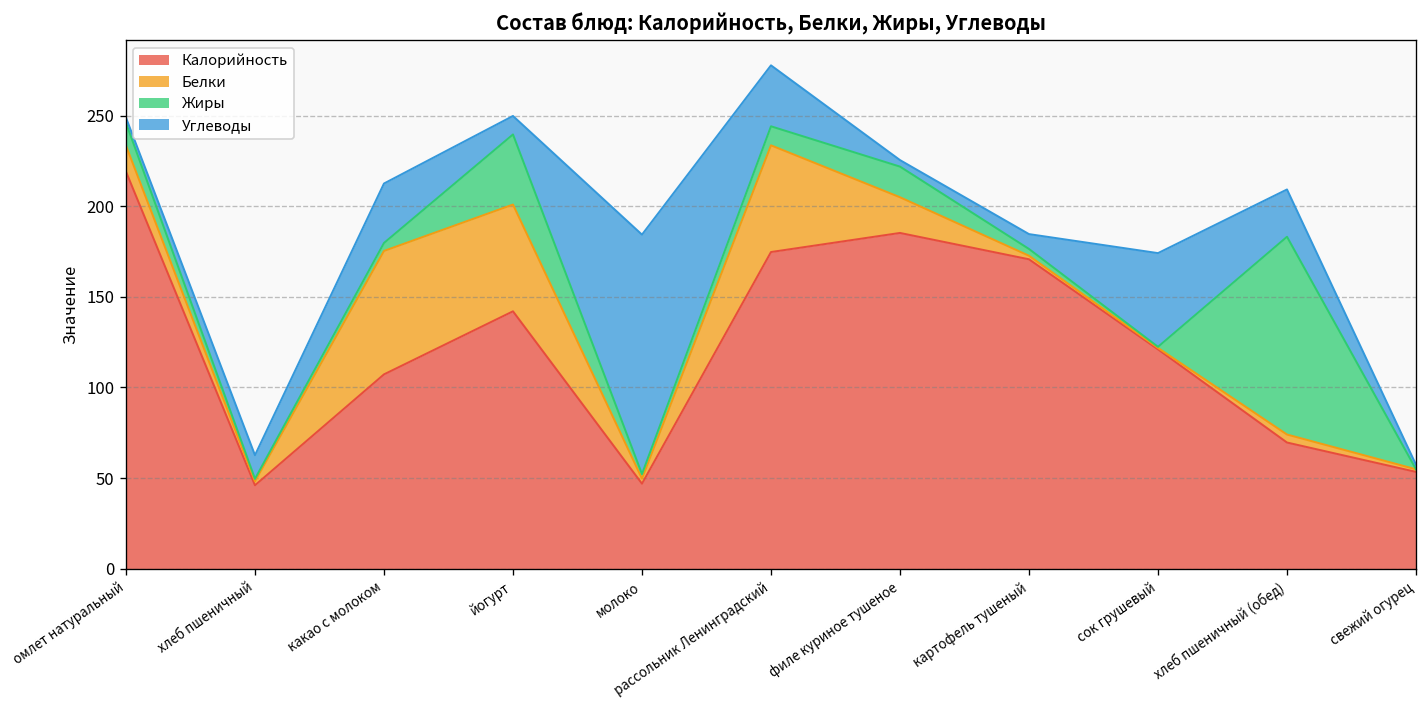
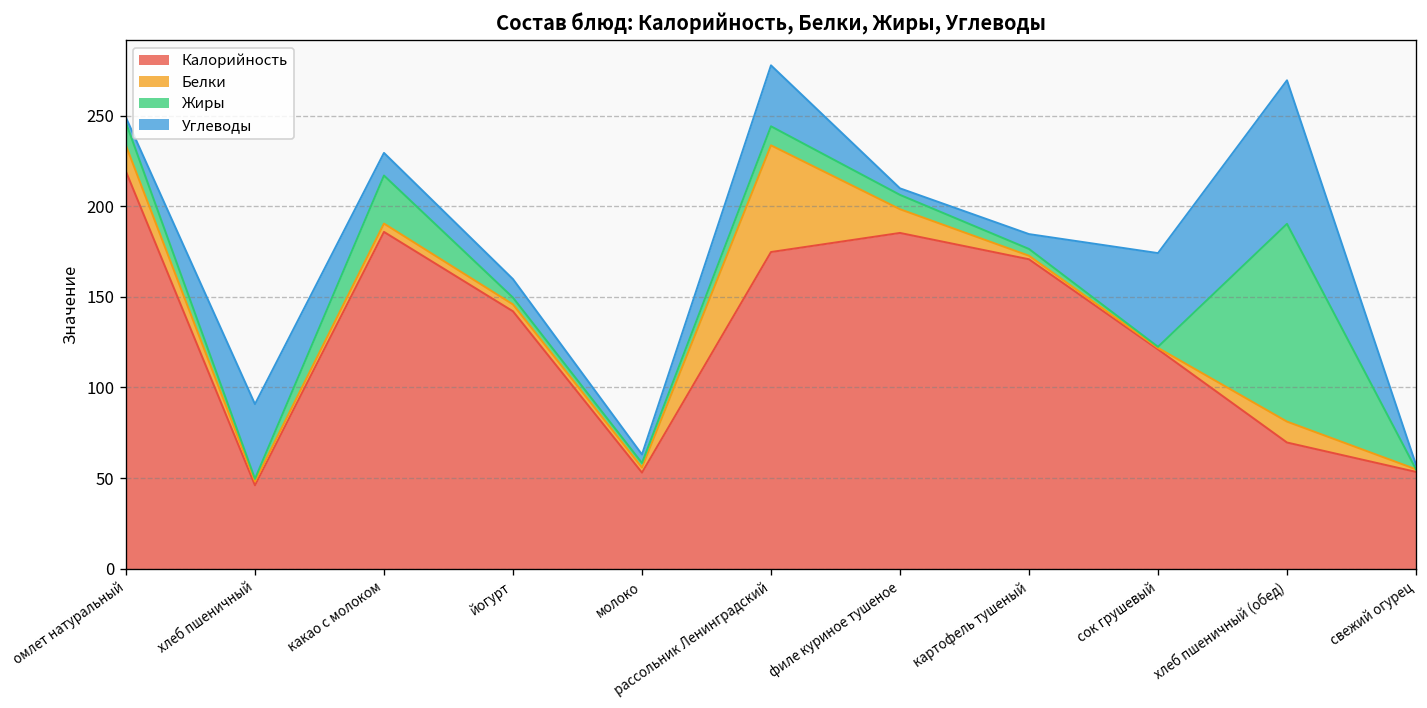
Углеводы, хлеб пшеничный: 13 -> 41
Калорийность, какао с молоком: 107 -> 186
Белки, какао с молоком: 68 -> 5
Жиры, какао с молоком: 4 -> 27
Углеводы, какао с молоком: 33 -> 13
Белки, йогурт: 59 -> 4
Жиры, йогурт: 39 -> 4
Калорийность, молоко: 47 -> 53
Углеводы, молоко: 132 -> 5
Белки, филе куриное тушеное: 20 -> 13
Жиры, филе куриное тушеное: 17 -> 8
Белки, хлеб пшеничный (обед): 4 -> 12
Углеводы, хлеб пшеничный (обед): 26 -> 79
